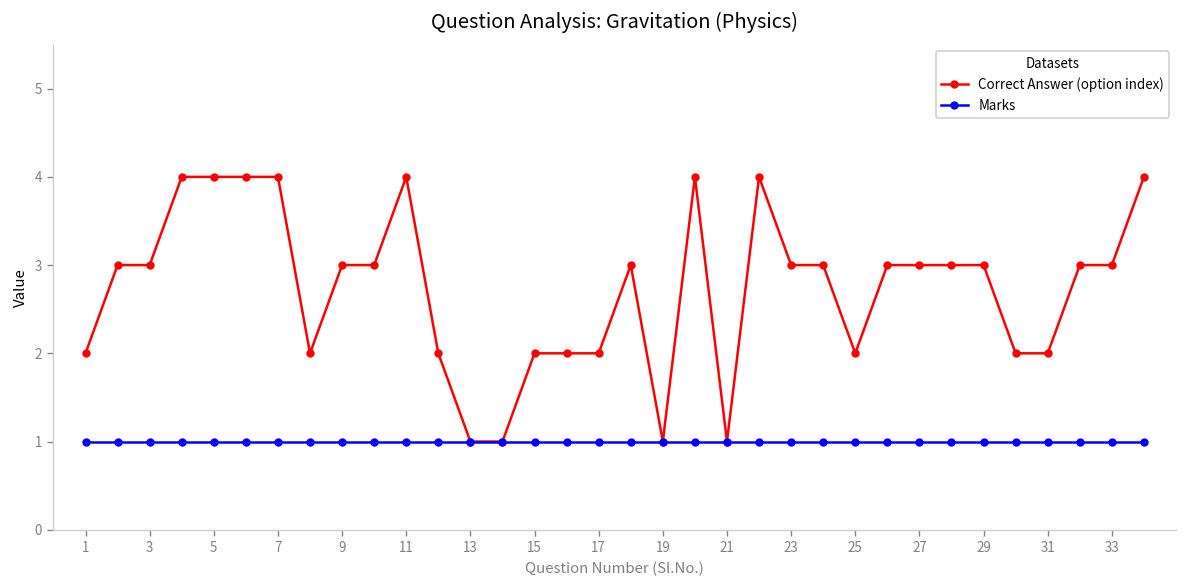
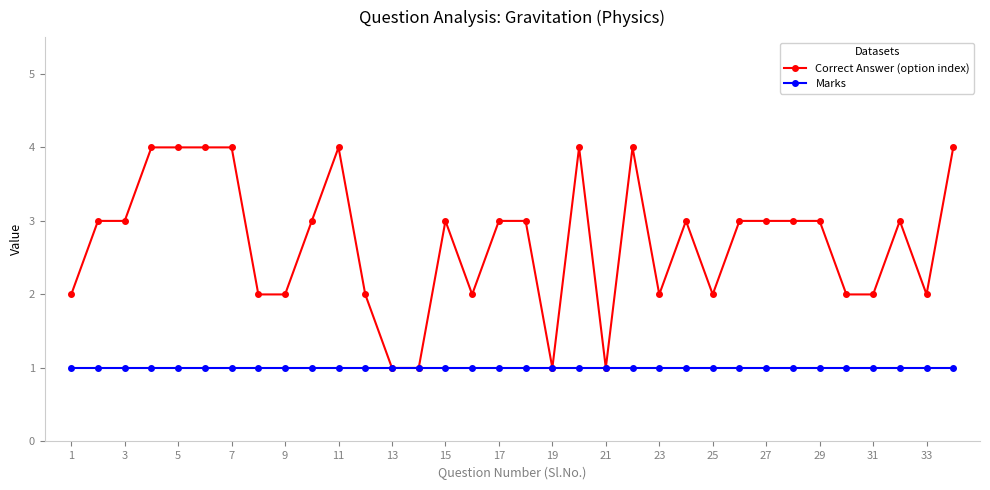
Correct Answer (option index), 9: 3 -> 2
Correct Answer (option index), 15: 2 -> 3
Correct Answer (option index), 17: 2 -> 3
Correct Answer (option index), 23: 3 -> 2
Correct Answer (option index), 33: 3 -> 2
